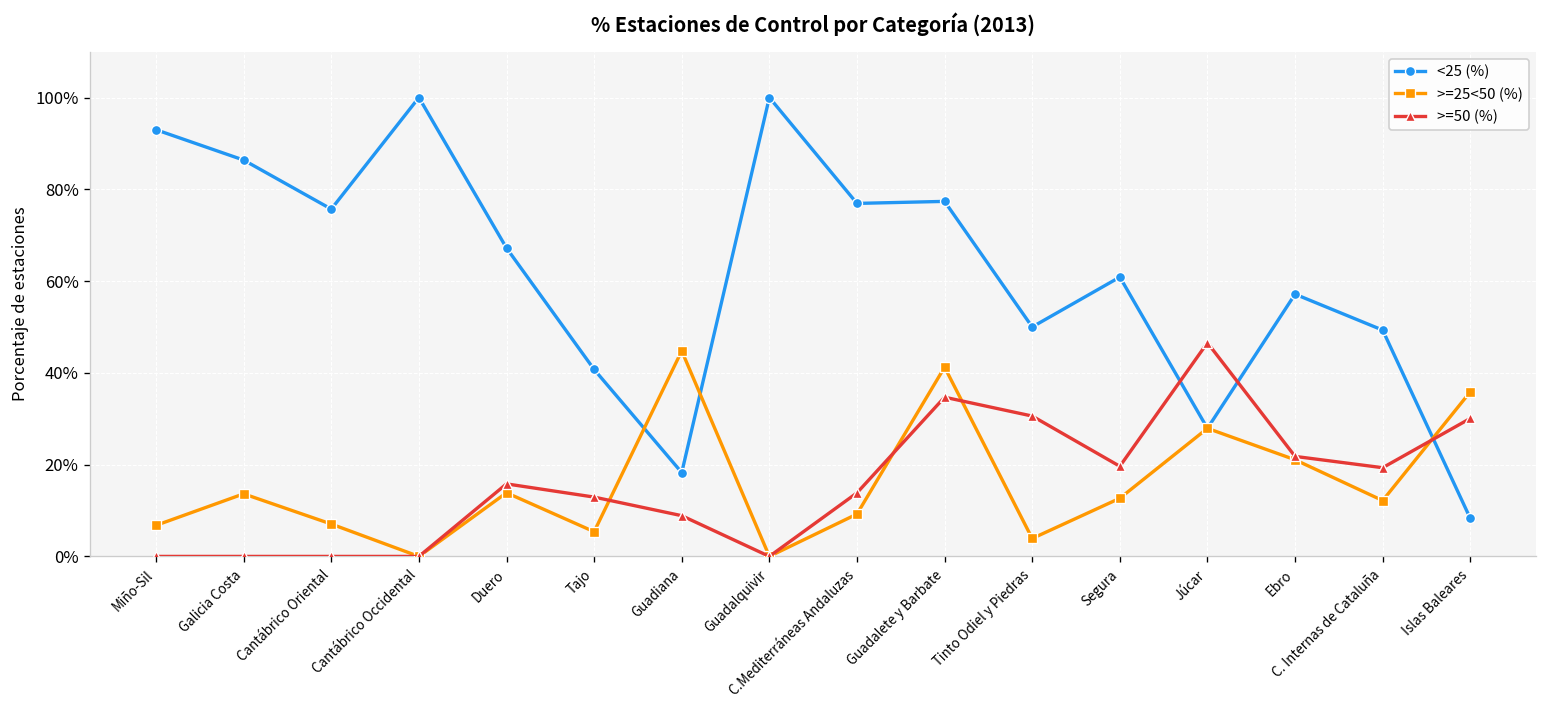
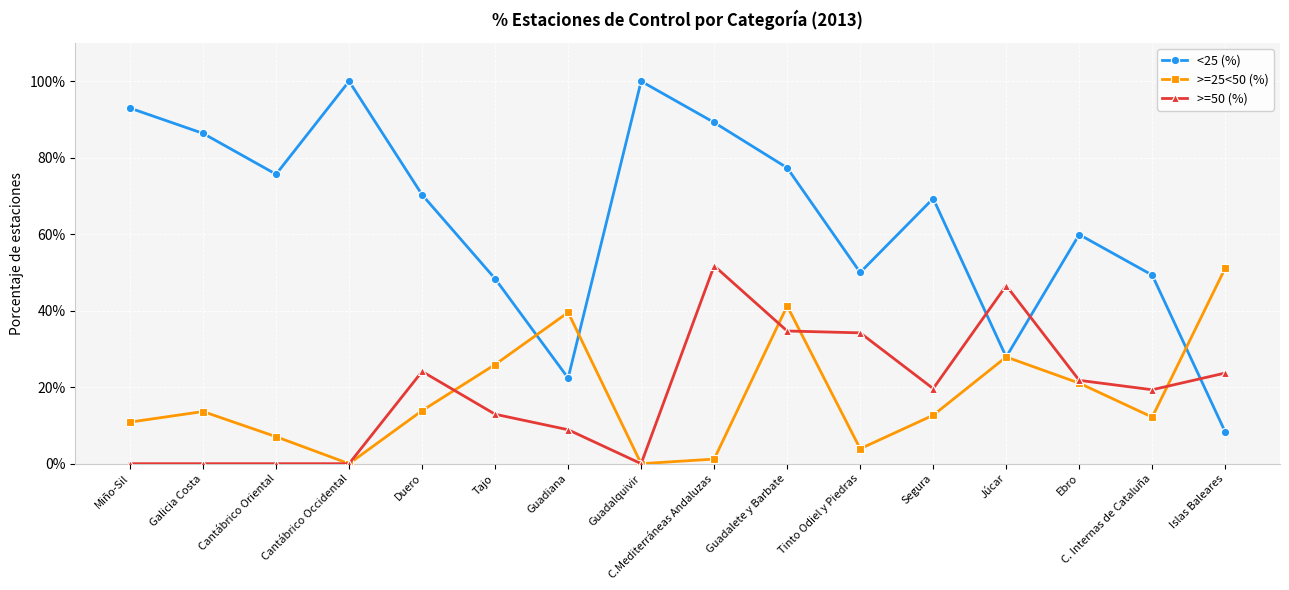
>=25<50 (%), Miño-Sil: 7% -> 11%
<25 (%), Duero: 67% -> 70%
>=50 (%), Duero: 16% -> 24%
<25 (%), Tajo: 41% -> 48%
>=25<50 (%), Tajo: 5% -> 26%
<25 (%), Guadiana: 18% -> 22%
>=25<50 (%), Guadiana: 45% -> 40%
<25 (%), C.Mediterráneas Andaluzas: 77% -> 89%
>=25<50 (%), C.Mediterráneas Andaluzas: 9% -> 1%
>=50 (%), C.Mediterráneas Andaluzas: 14% -> 52%
>=50 (%), Tinto Odiel y Piedras: 31% -> 34%
<25 (%), Segura: 61% -> 69%
<25 (%), Ebro: 57% -> 60%
>=25<50 (%), Islas Baleares: 36% -> 51%
>=50 (%), Islas Baleares: 30% -> 24%
